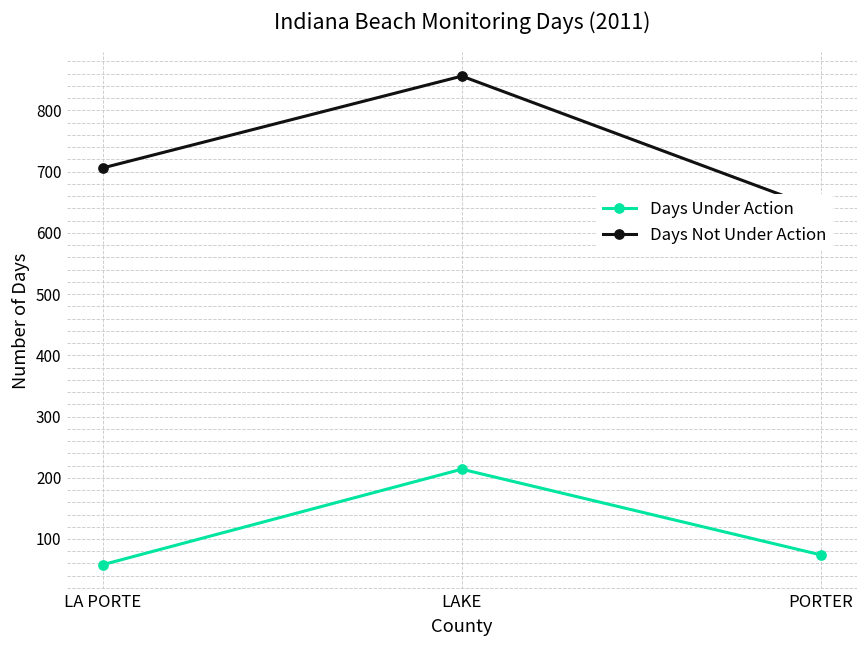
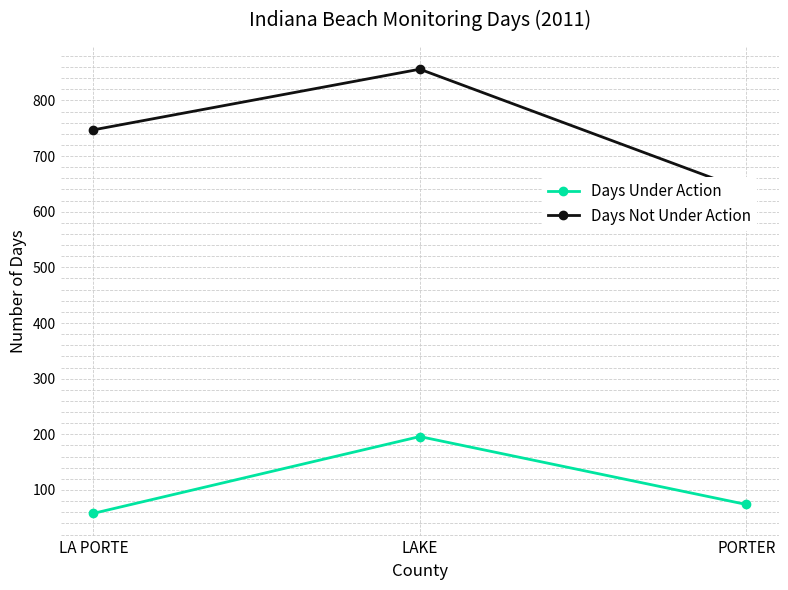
Days Not Under Action, LA PORTE: 710 -> 750
Days Under Action, LAKE: 210 -> 200
